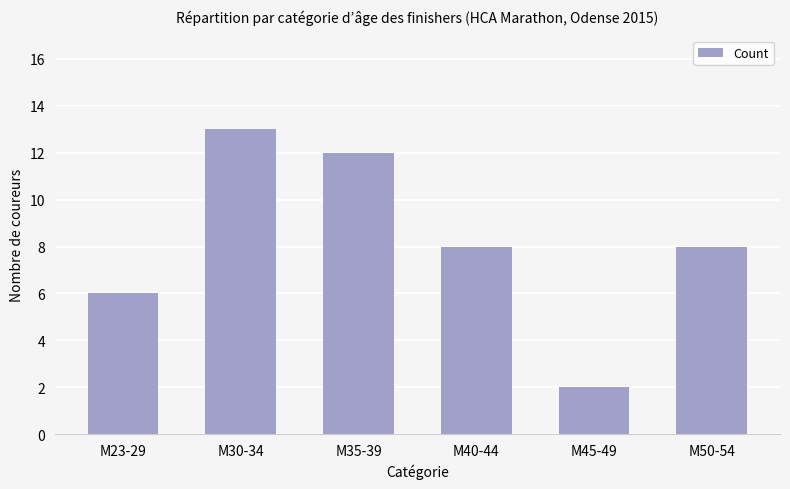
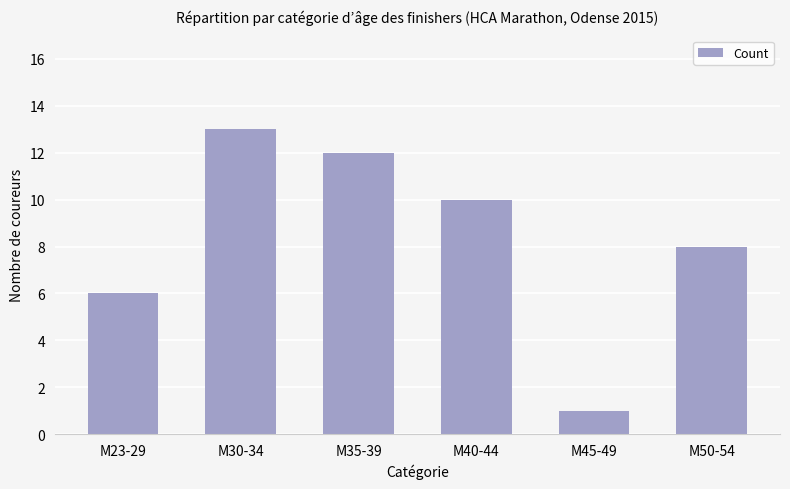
M40-44: 8 -> 10
M45-49: 2 -> 1
